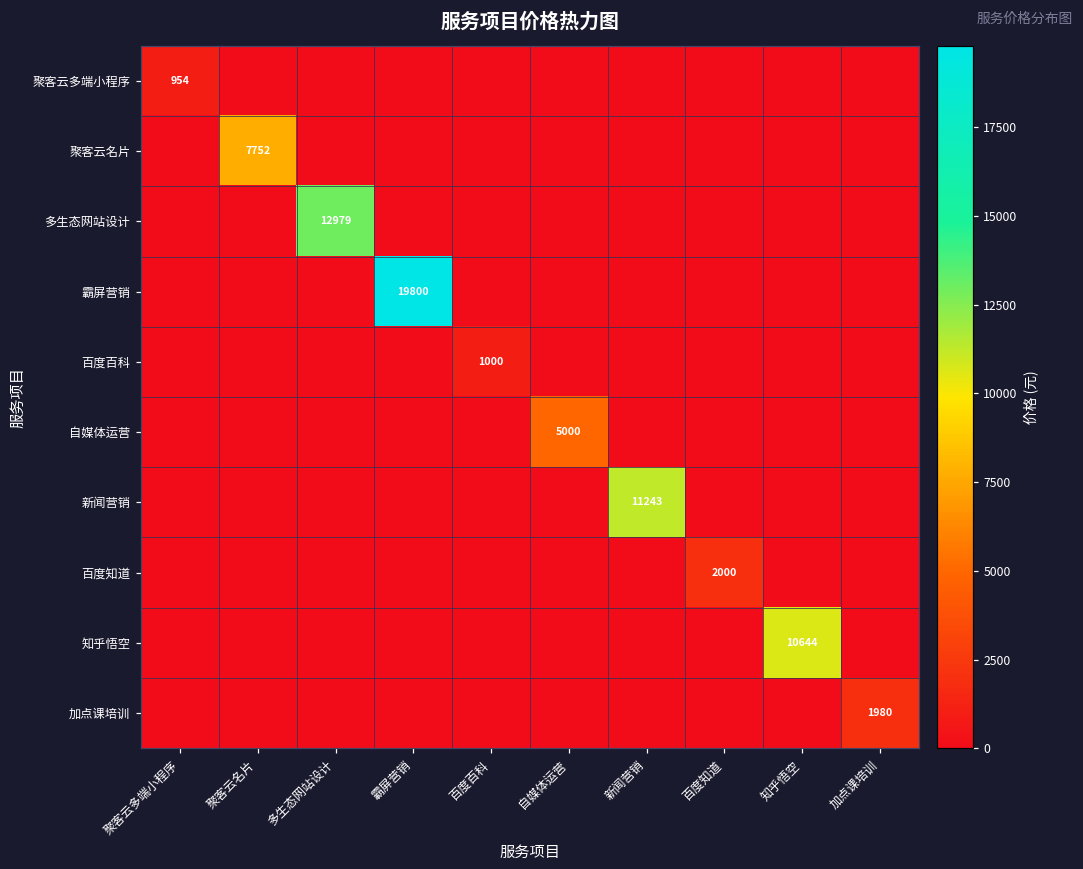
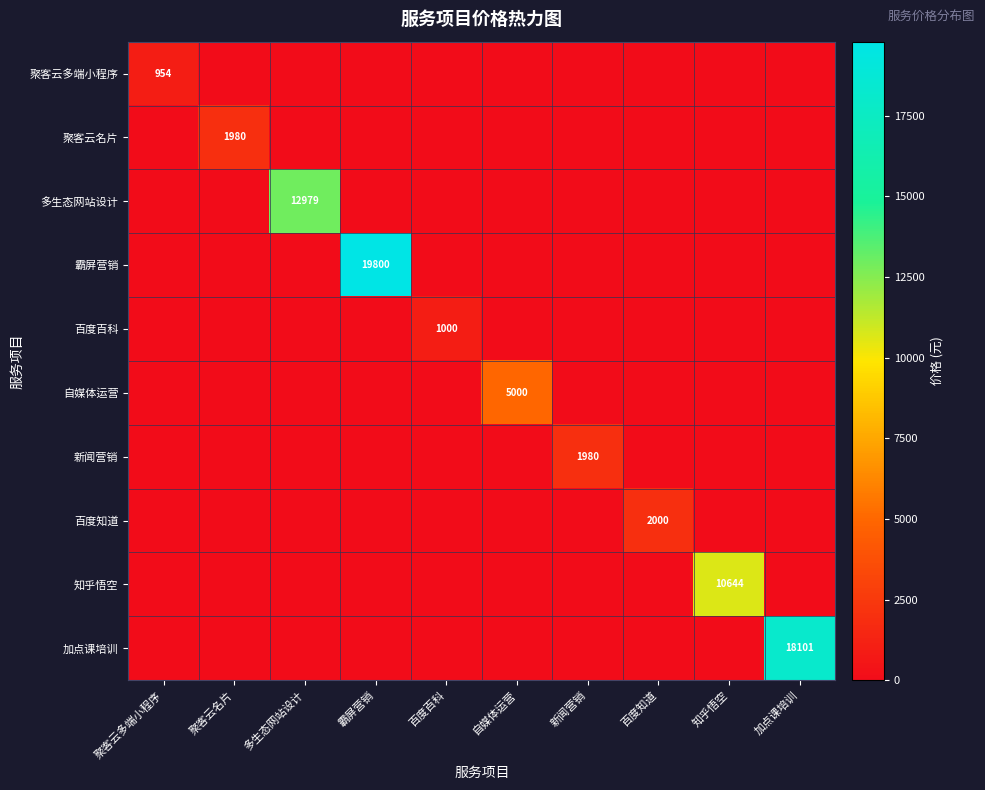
聚客云名片, 聚客云名片: 7752 -> 1980
新闻营销, 新闻营销: 11243 -> 1980
加点课培训, 加点课培训: 1980 -> 18101
